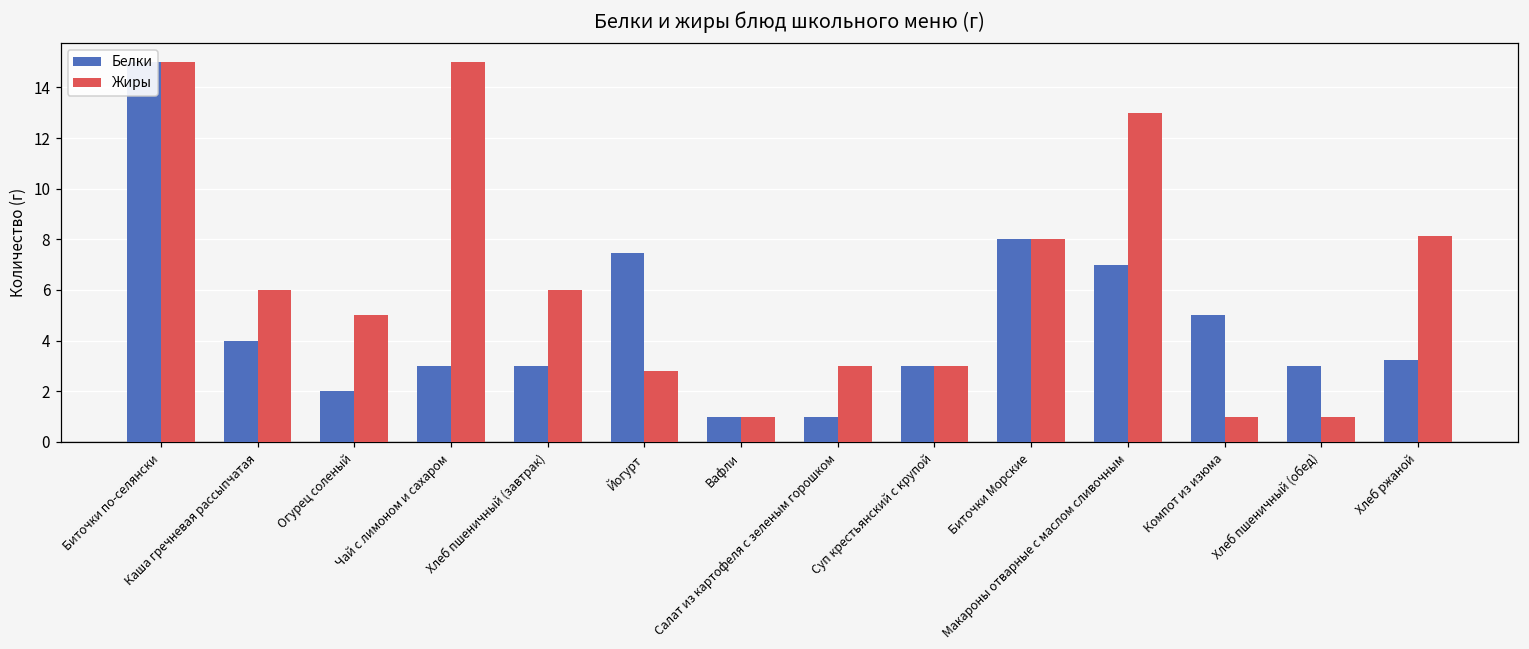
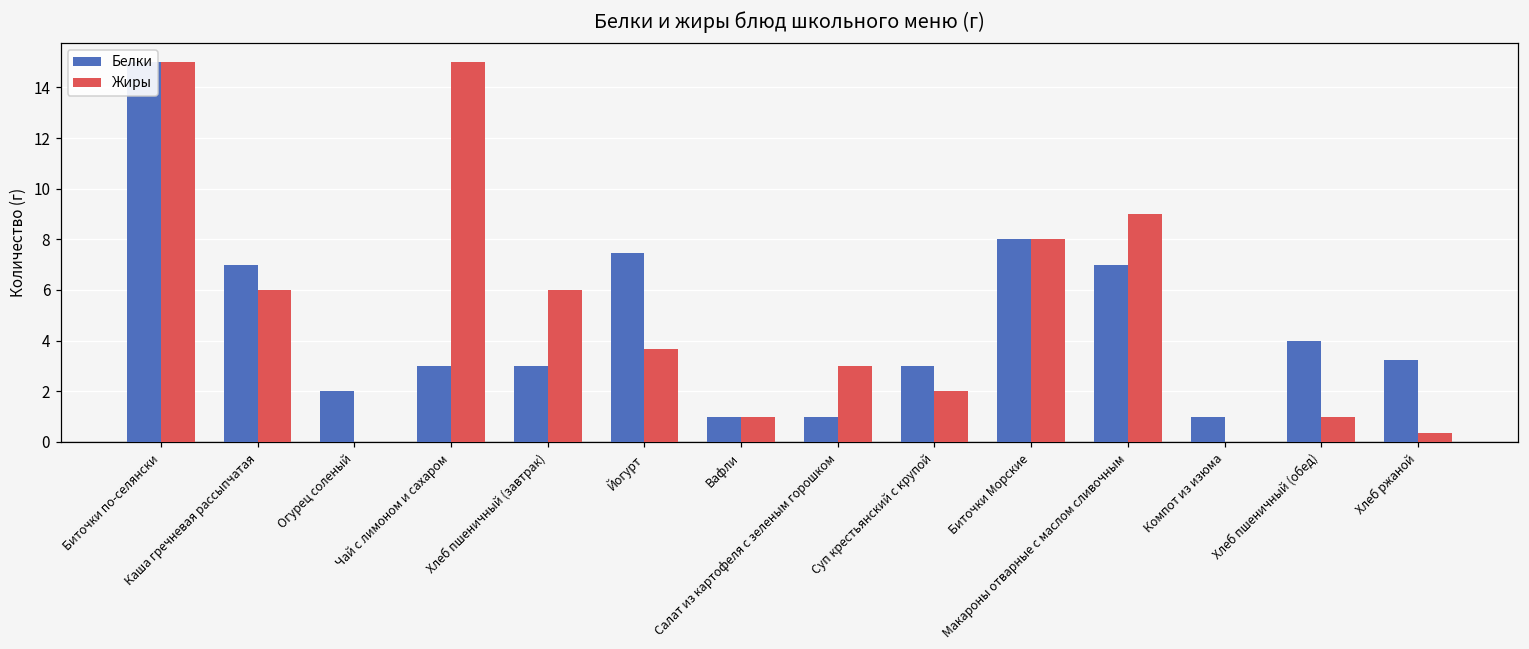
Белки, Каша гречневая рассыпчатая: 4 -> 7
Жиры, Огурец соленый: 5 -> 0
Жиры, Йогурт: 2.8 -> 3.7
Жиры, Суп крестьянский с крупой: 3 -> 2
Жиры, Макароны отварные с маслом сливочным: 13 -> 9
Белки, Компот из изюма: 5 -> 1
Жиры, Компот из изюма: 1 -> 0
Белки, Хлеб пшеничный (обед): 3 -> 4
Жиры, Хлеб ржаной: 8.1 -> 0.4
